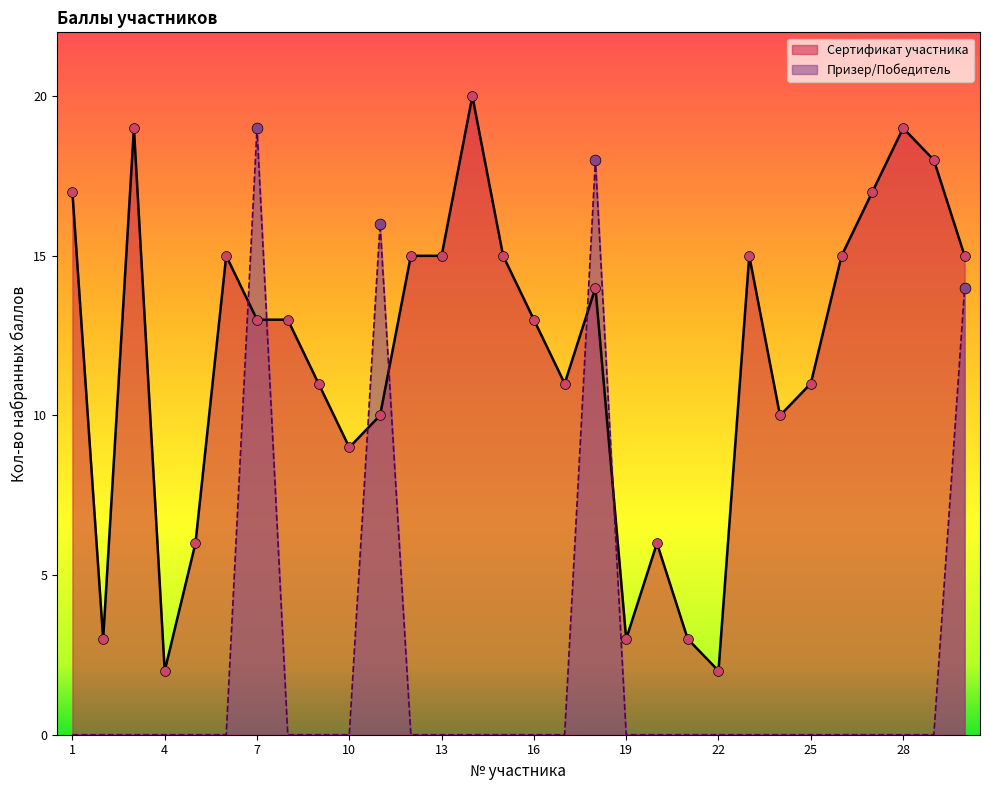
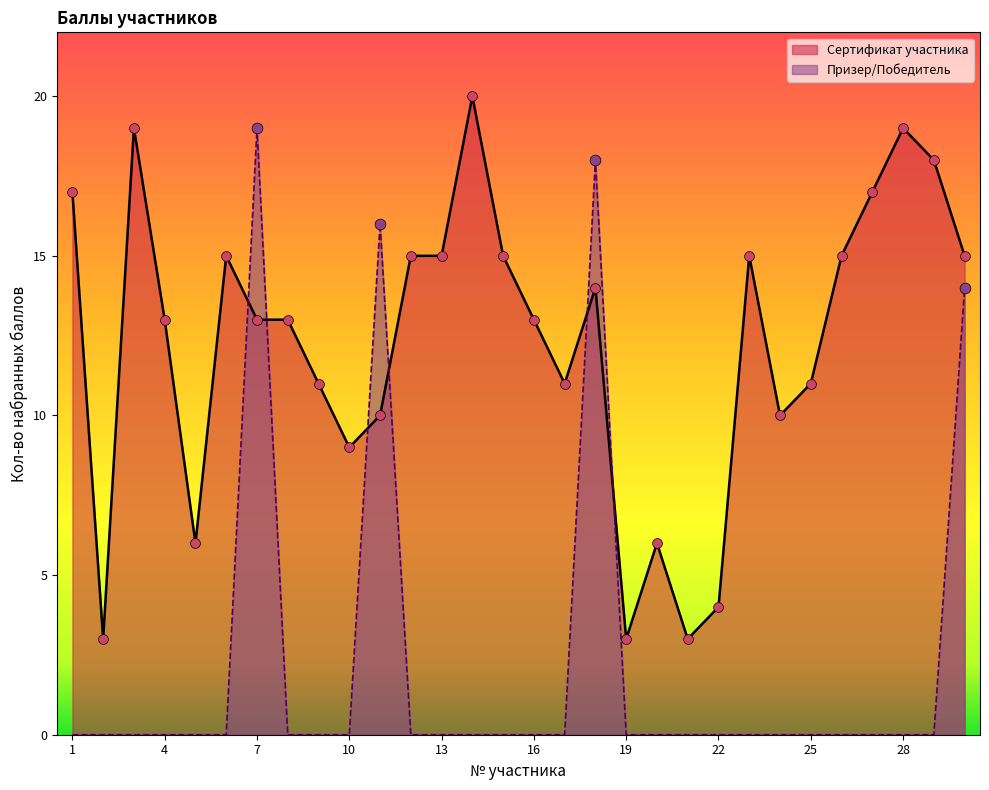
Сертификат участника, 4: 2 -> 13
Сертификат участника, 22: 2 -> 4
